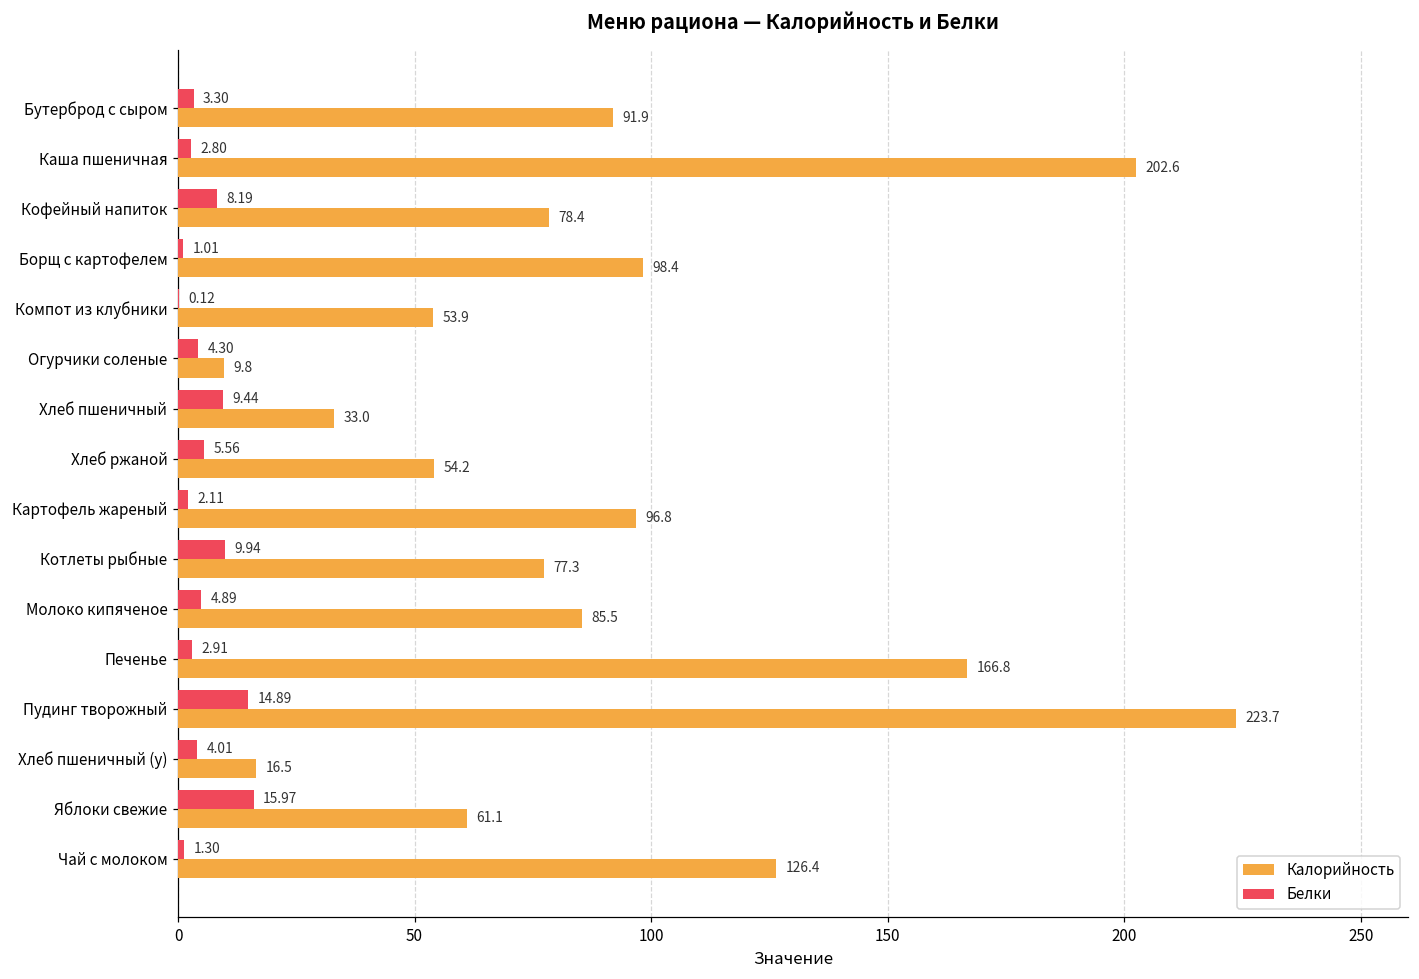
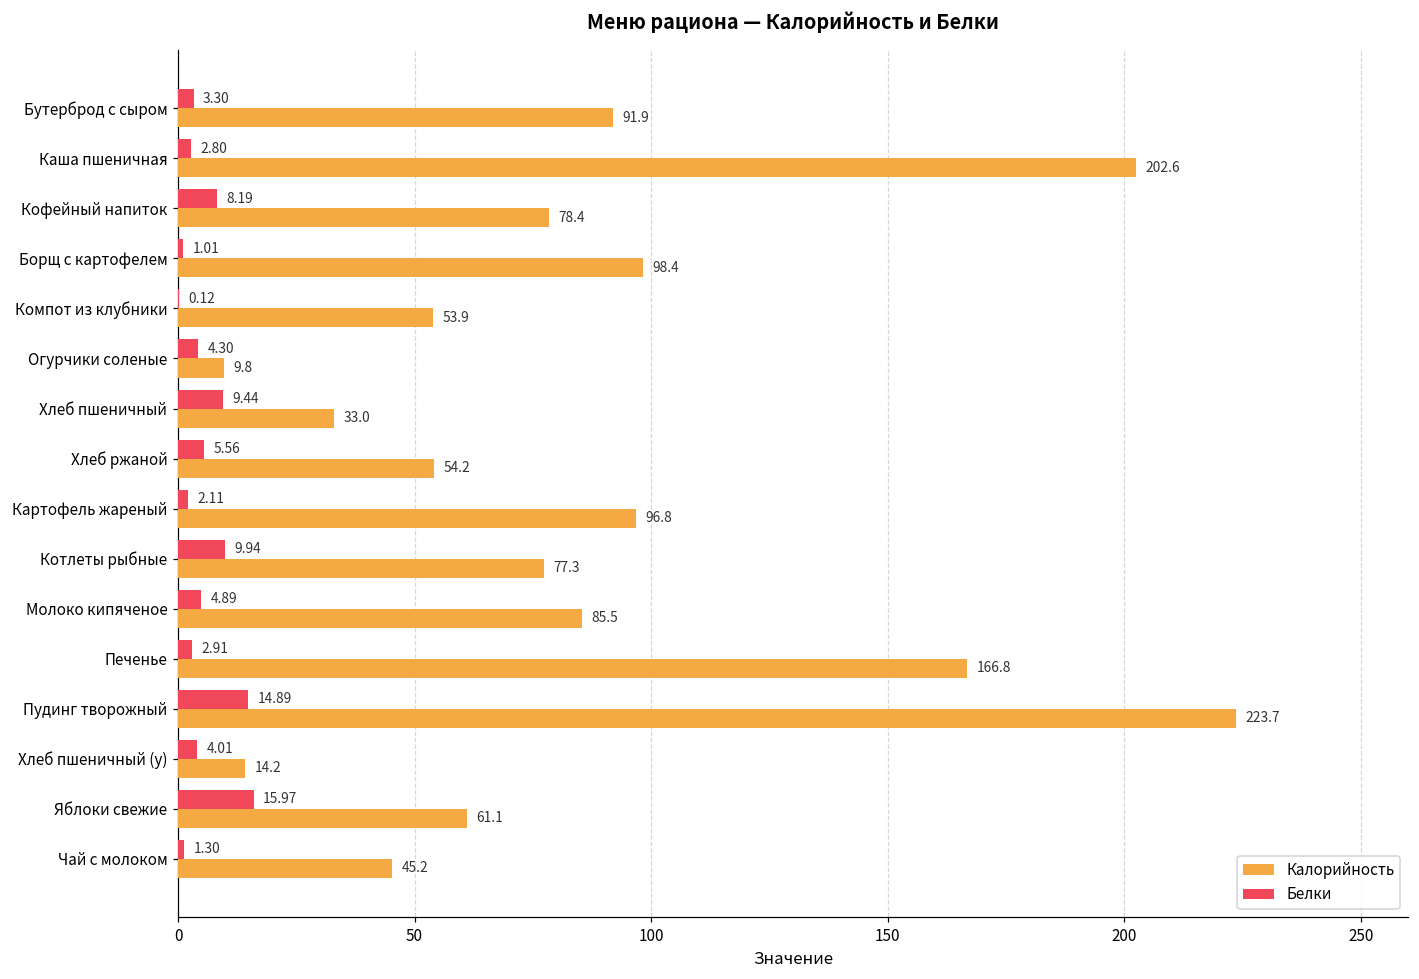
Калорийность, Хлеб пшеничный (у): 16.5 -> 14.2
Калорийность, Чай с молоком: 126.4 -> 45.2
